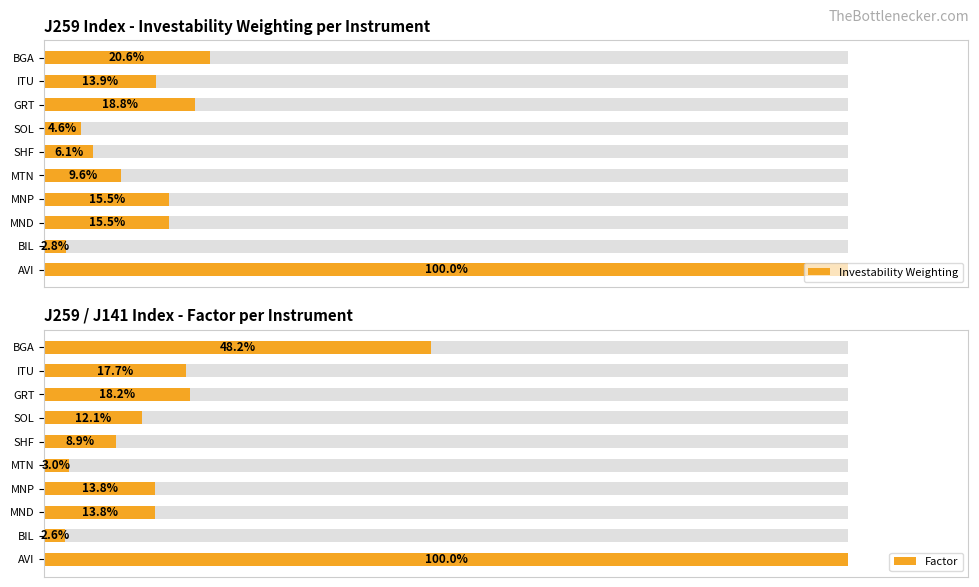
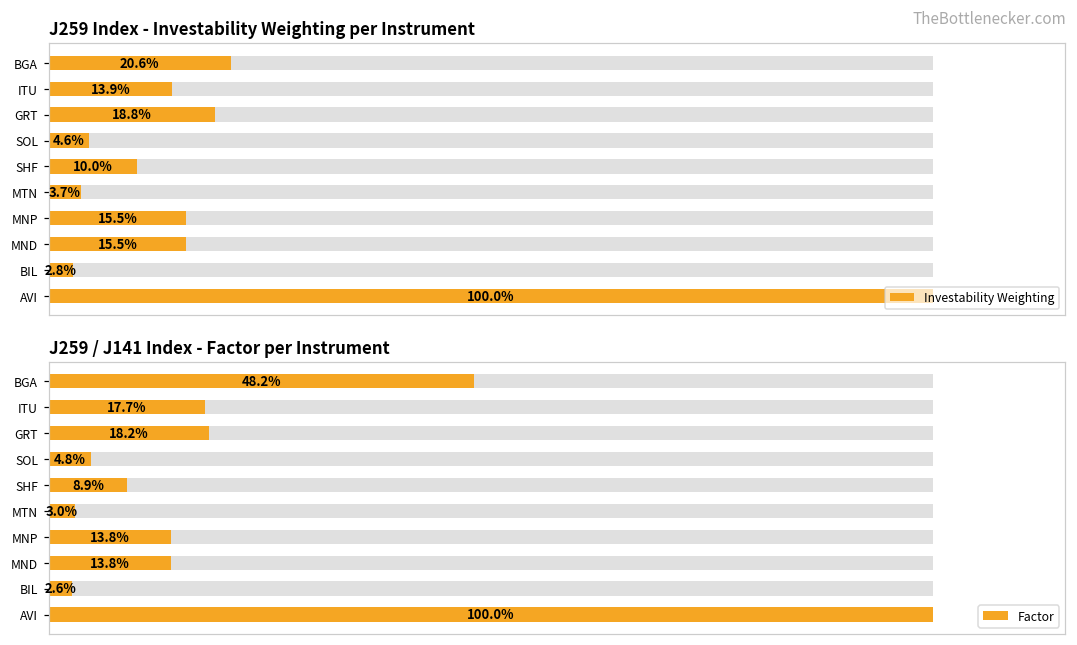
J259 Index - Investability Weighting per Instrument, Investability Weighting, SHF: 6.1% -> 10.0%
J259 Index - Investability Weighting per Instrument, Investability Weighting, MTN: 9.6% -> 3.7%
J259 / J141 Index - Factor per Instrument, Factor, SOL: 12.1% -> 4.8%
